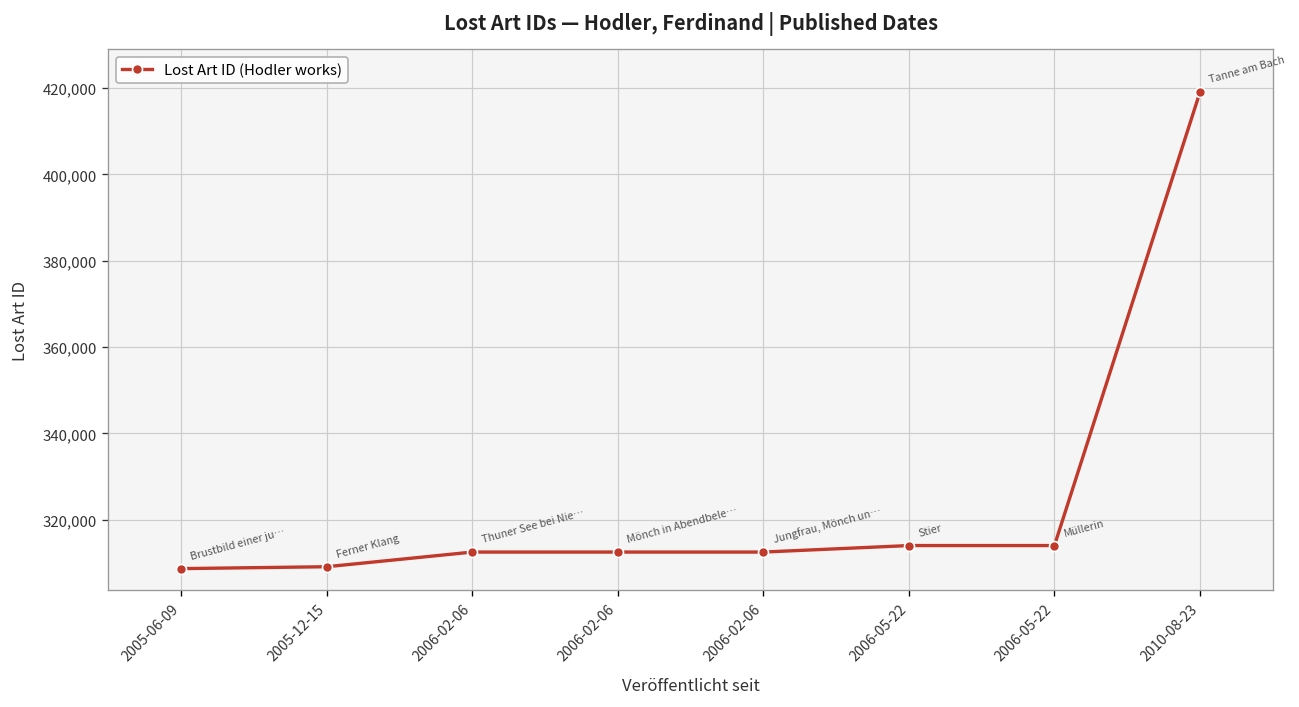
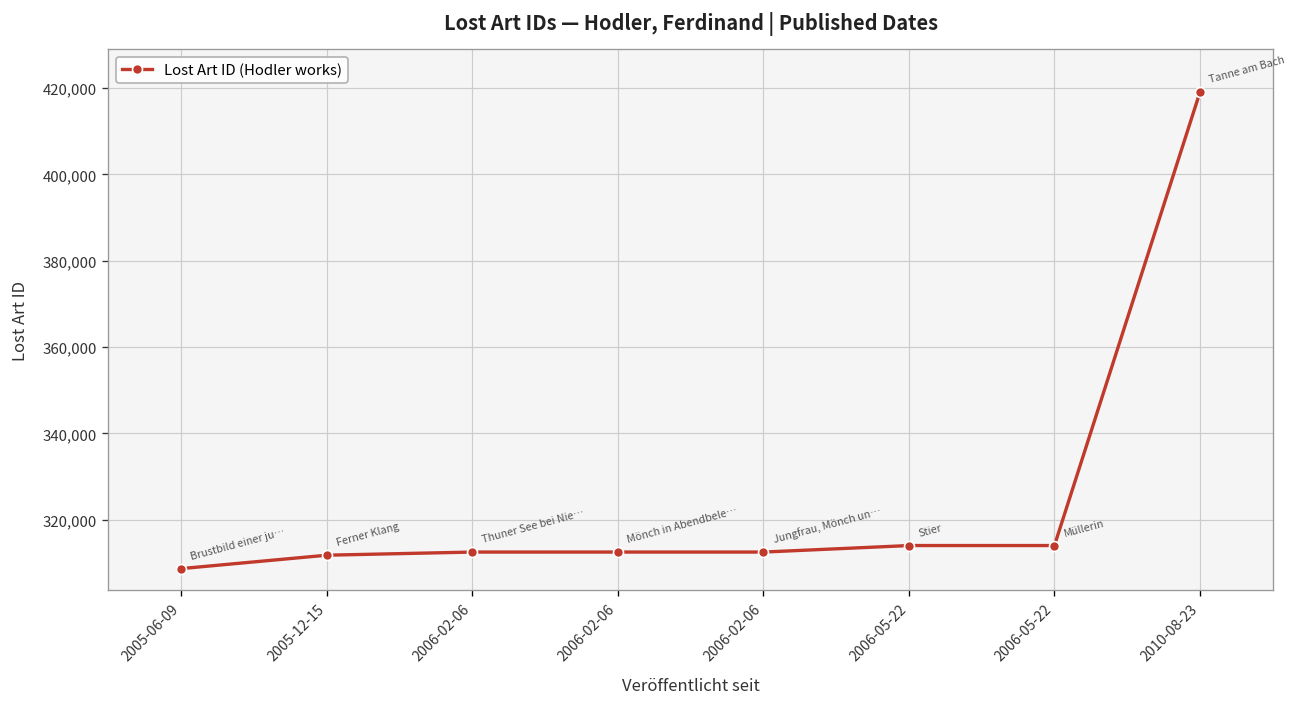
2005-12-15: 309,000 -> 312,000
